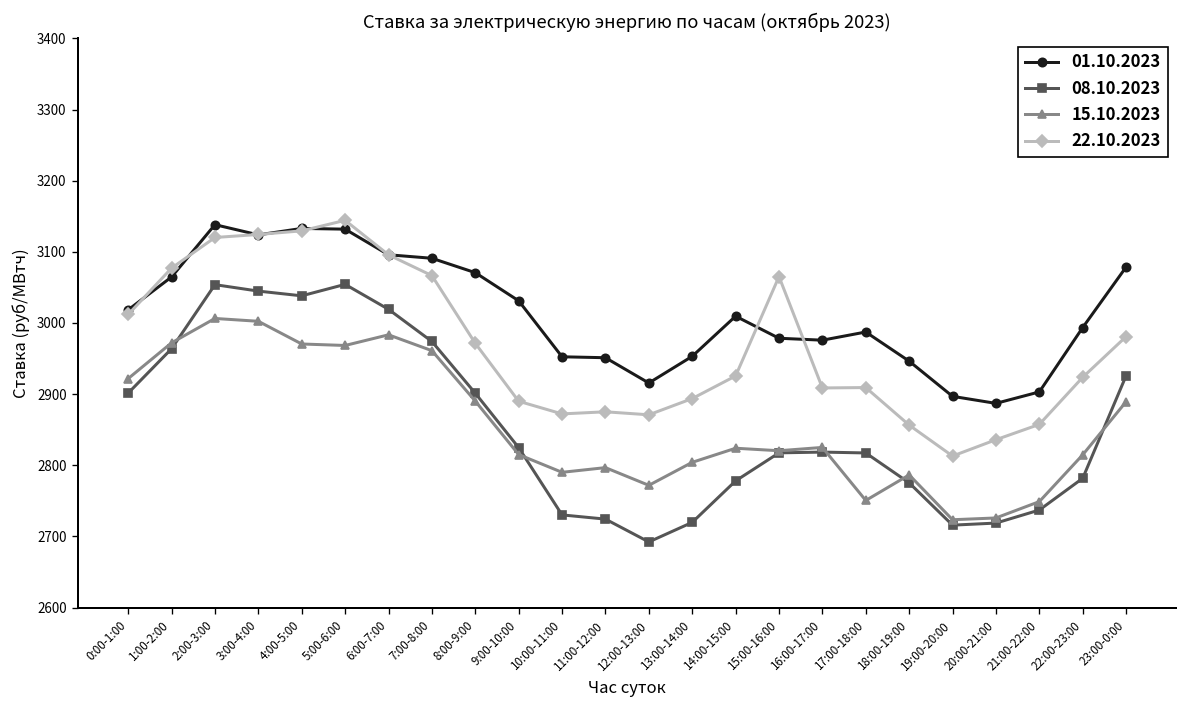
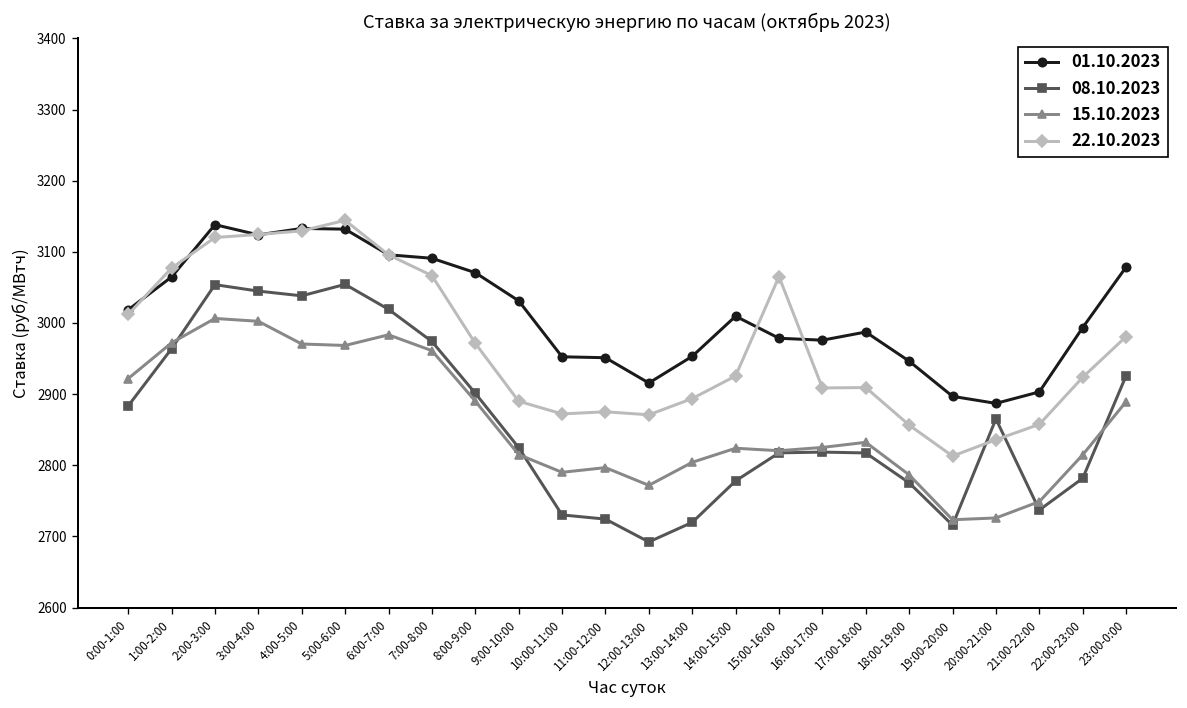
08.10.2023, 0:00-1:00: 2900 -> 2880
15.10.2023, 17:00-18:00: 2750 -> 2830
08.10.2023, 20:00-21:00: 2720 -> 2870
